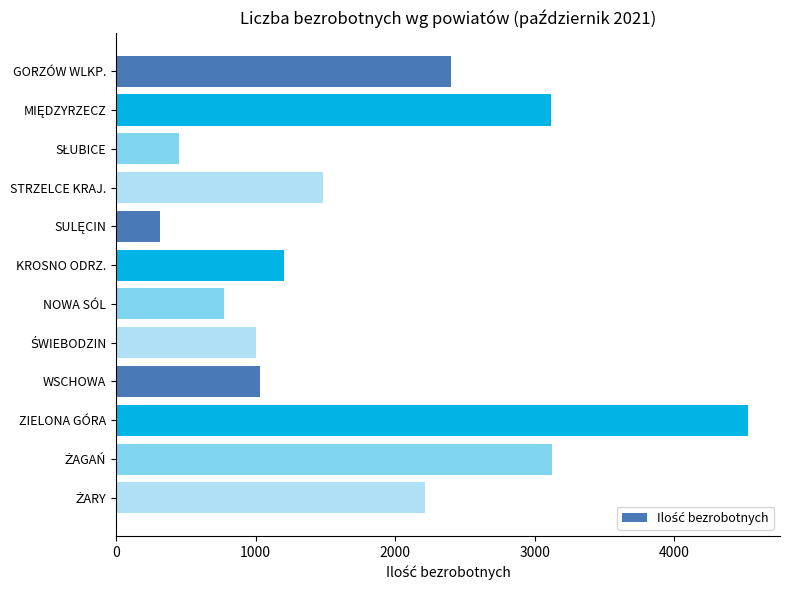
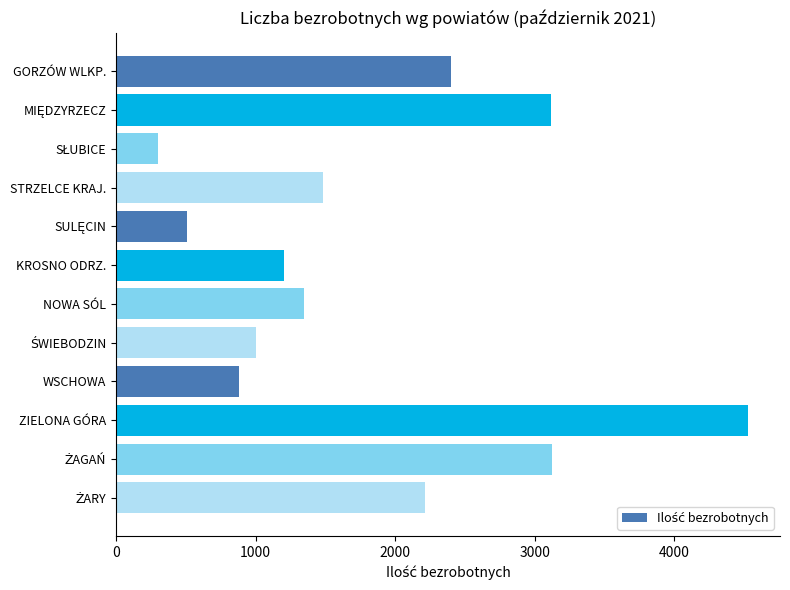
SŁUBICE: 450 -> 300
SULĘCIN: 320 -> 510
NOWA SÓL: 780 -> 1350
WSCHOWA: 1040 -> 880
